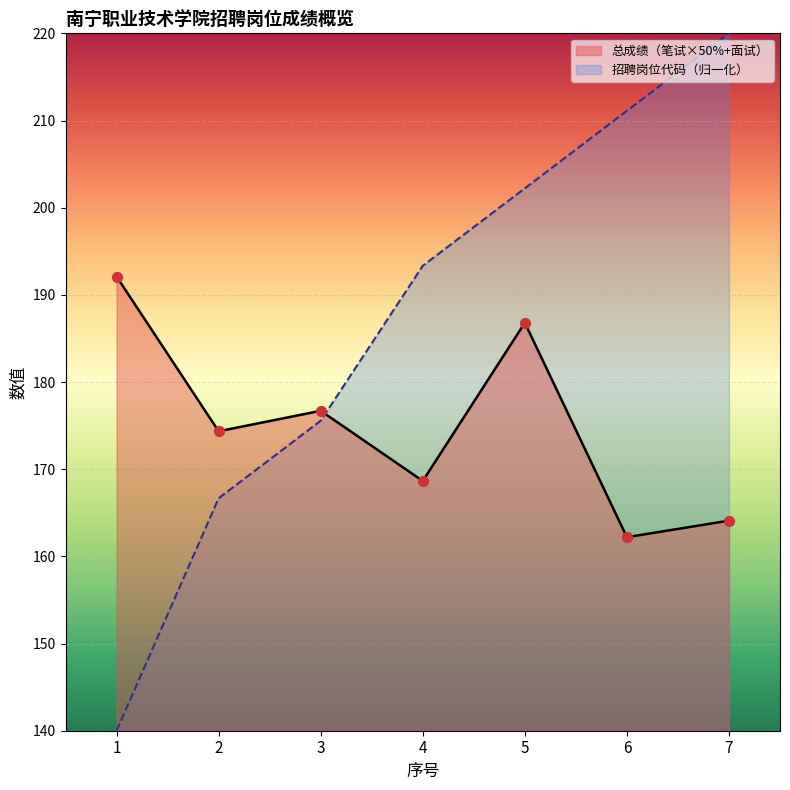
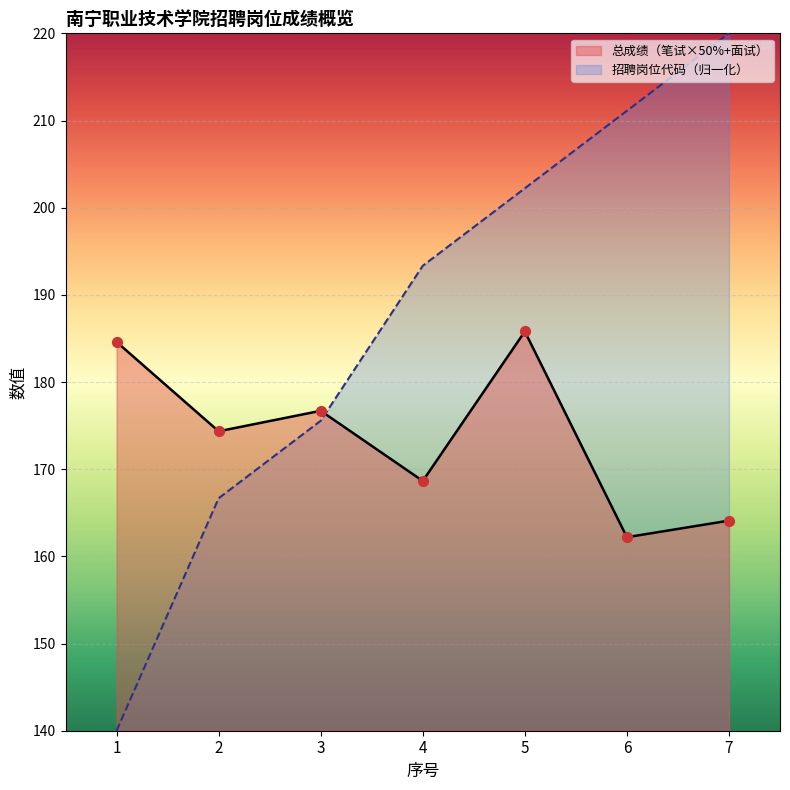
总成绩（笔试×50%+面试）, 1: 192 -> 185
总成绩（笔试×50%+面试）, 5: 187 -> 186
